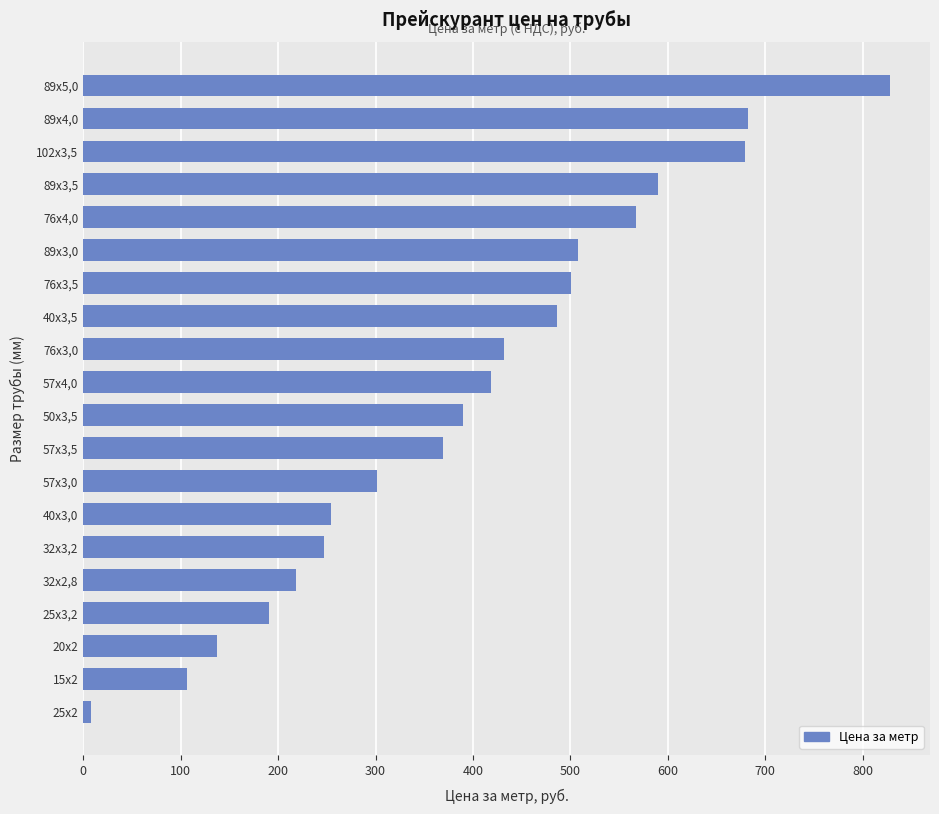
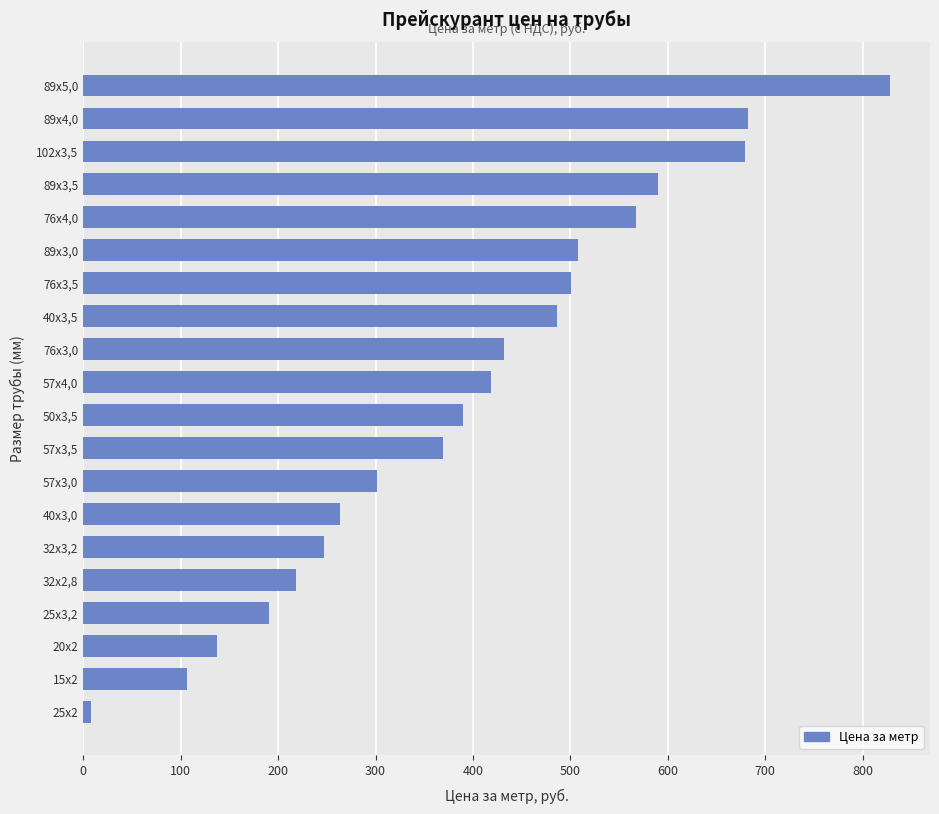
40х3,0: 250 -> 260
